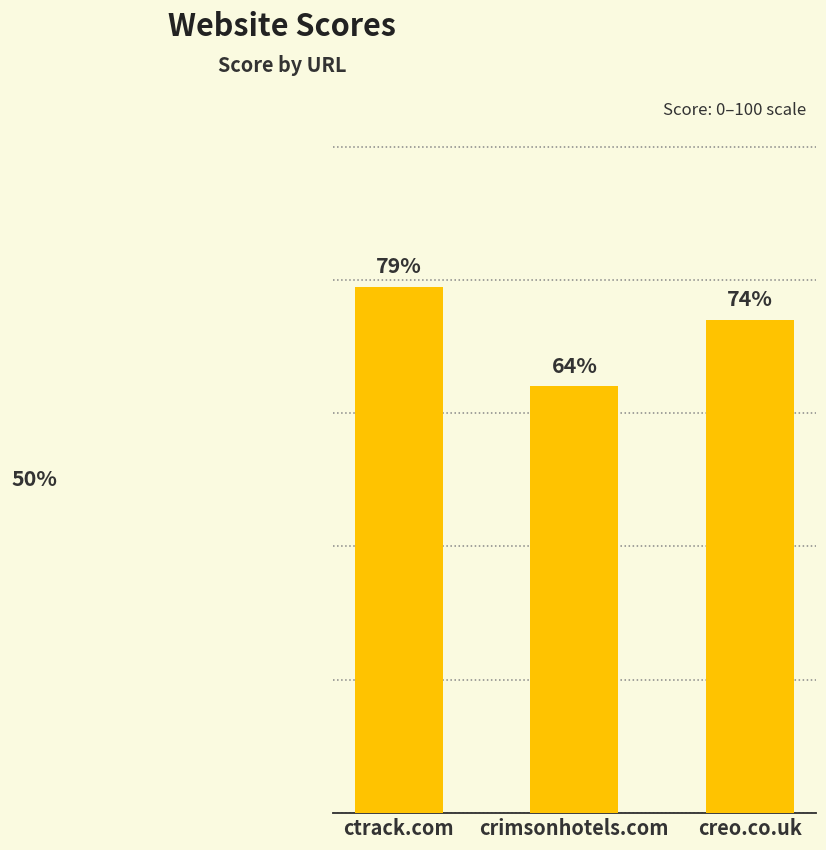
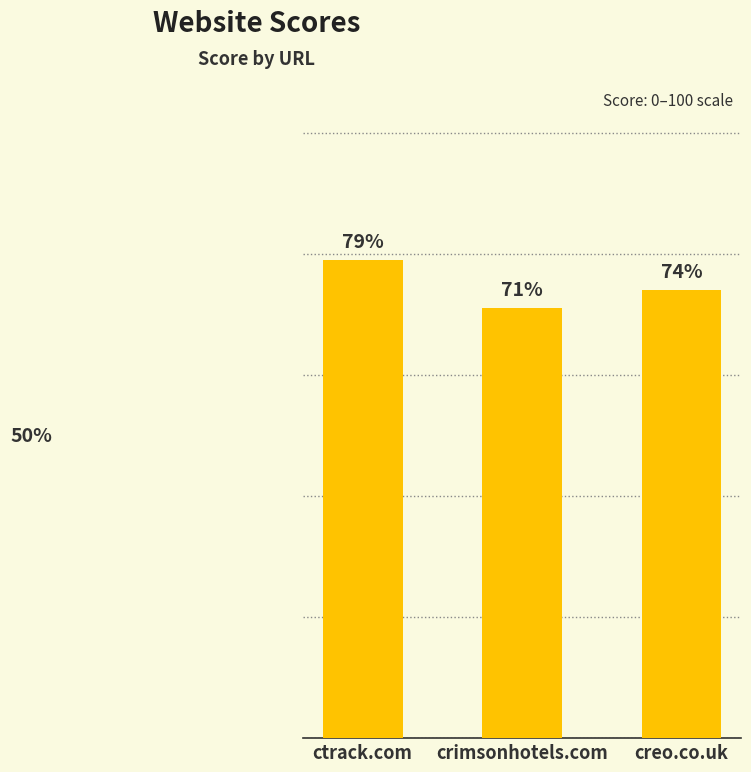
crimsonhotels.com: 64% -> 71%
